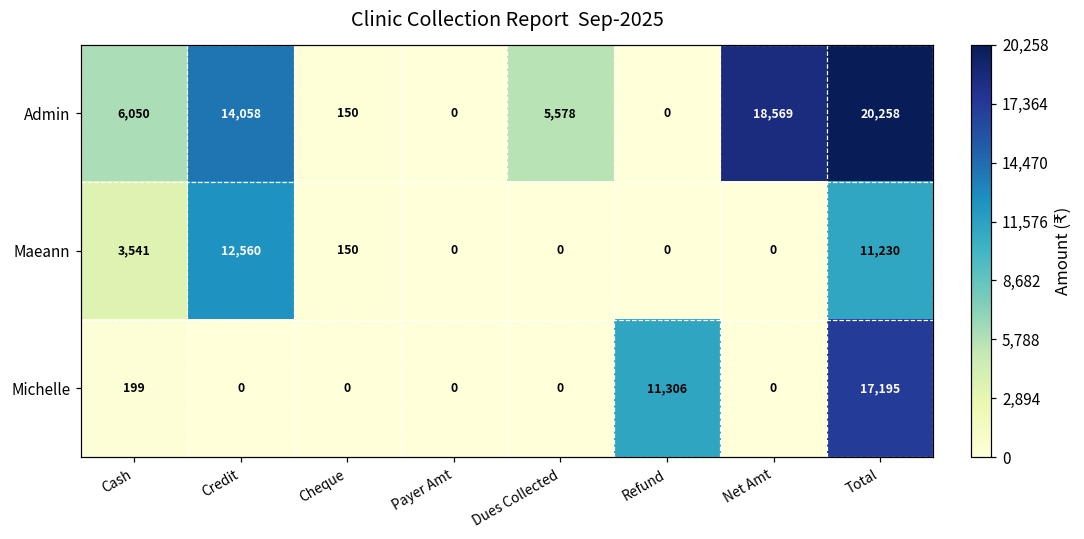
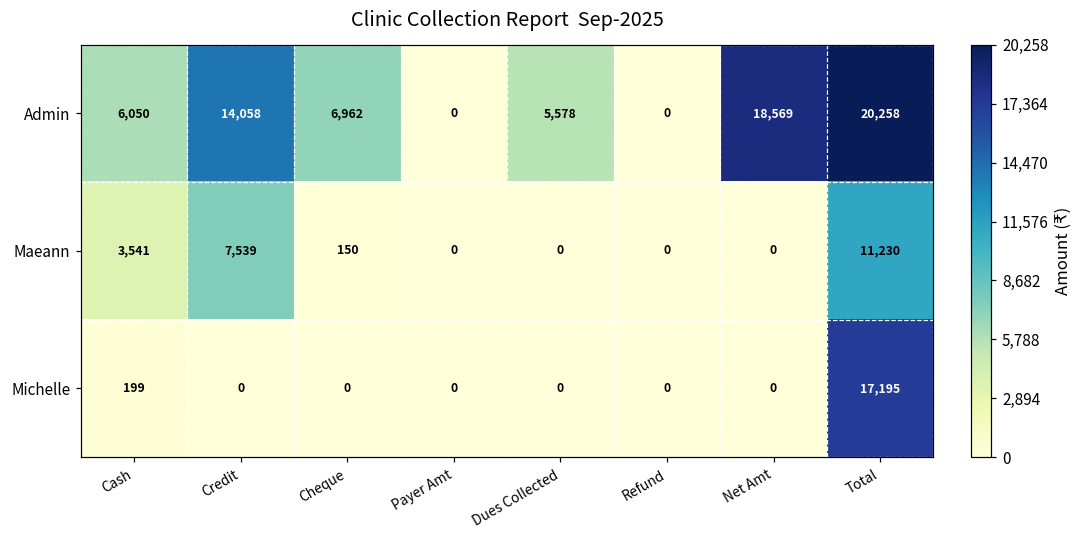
Admin, Cheque: 150 -> 6,962
Maeann, Credit: 12,560 -> 7,539
Michelle, Refund: 11,306 -> 0
